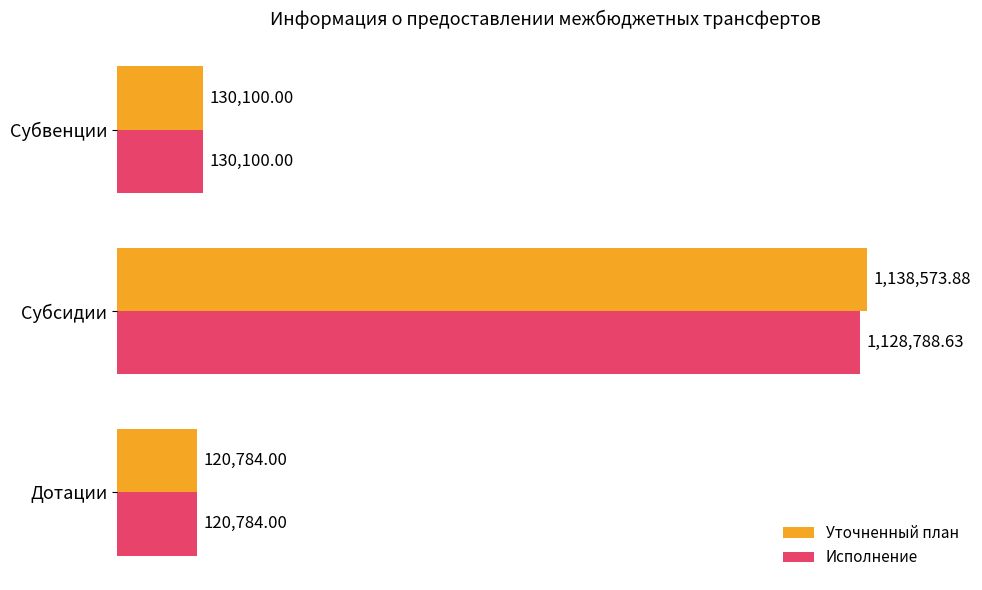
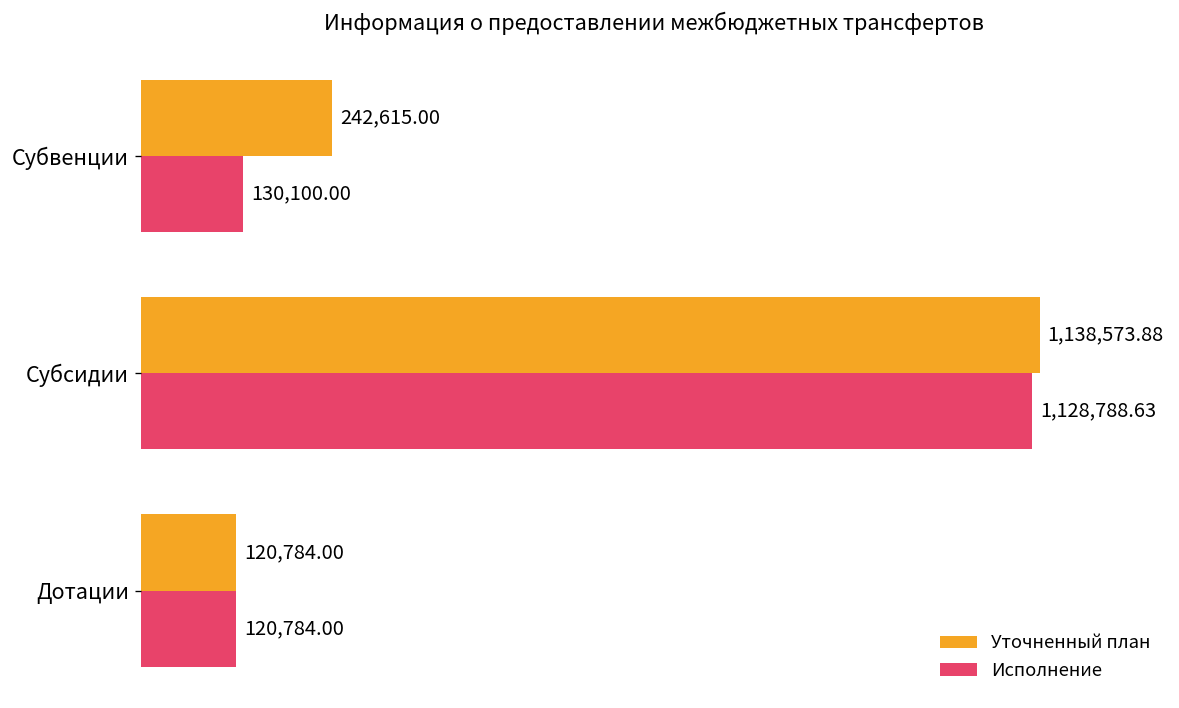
Уточненный план, Субвенции: 130,100.00 -> 242,615.00
